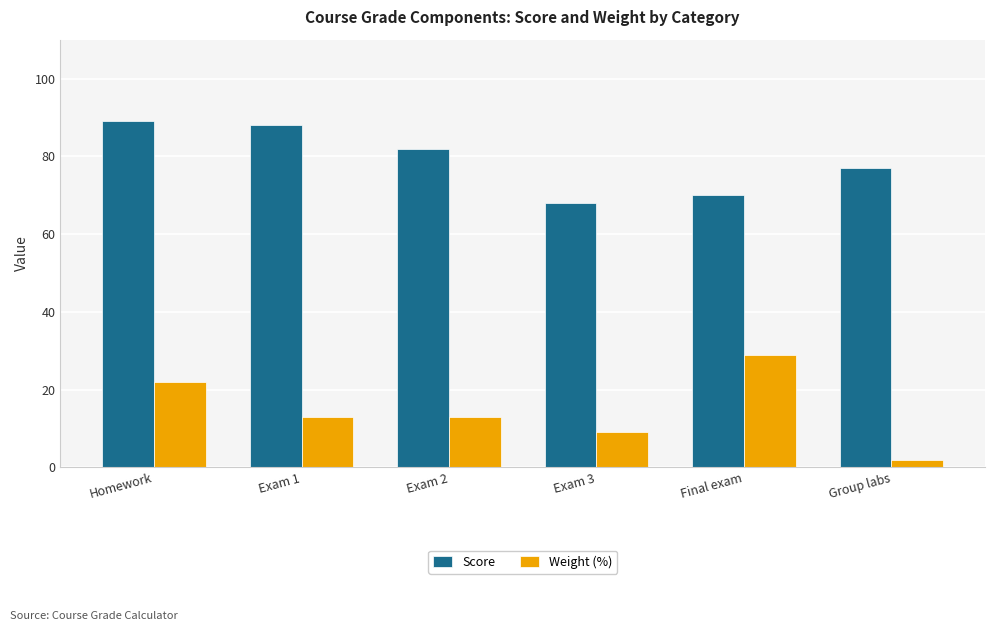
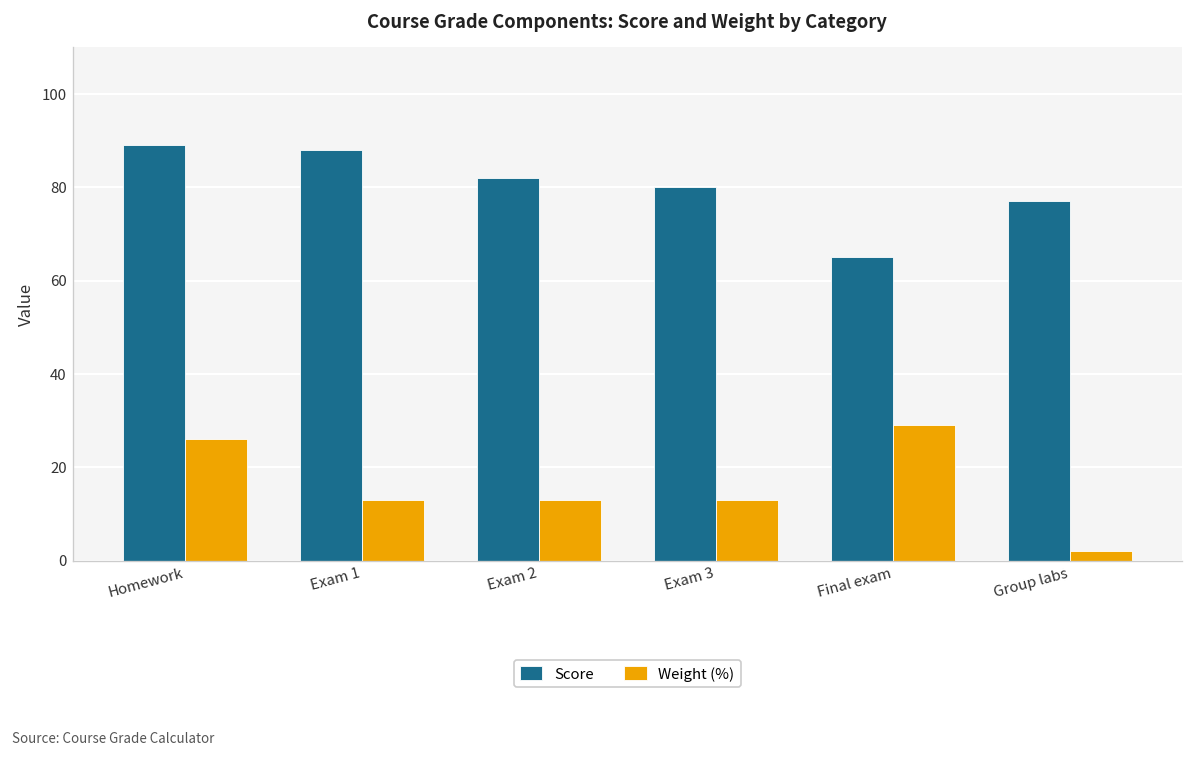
Weight (%), Homework: 22 -> 26
Score, Exam 3: 68 -> 80
Weight (%), Exam 3: 9 -> 13
Score, Final exam: 70 -> 65
